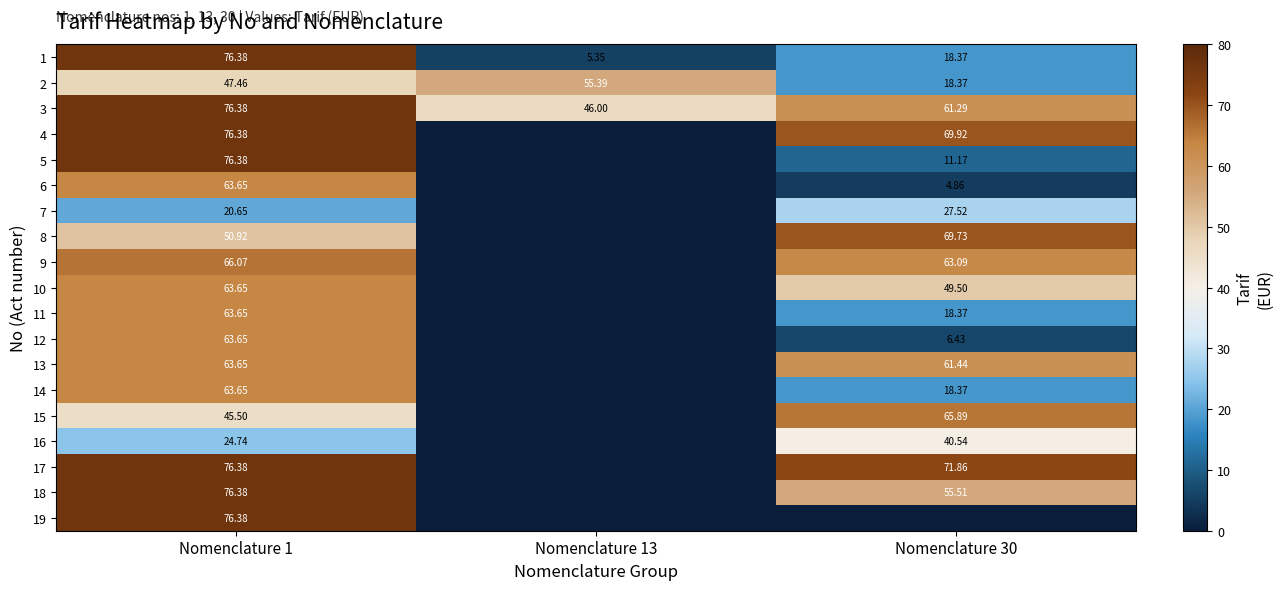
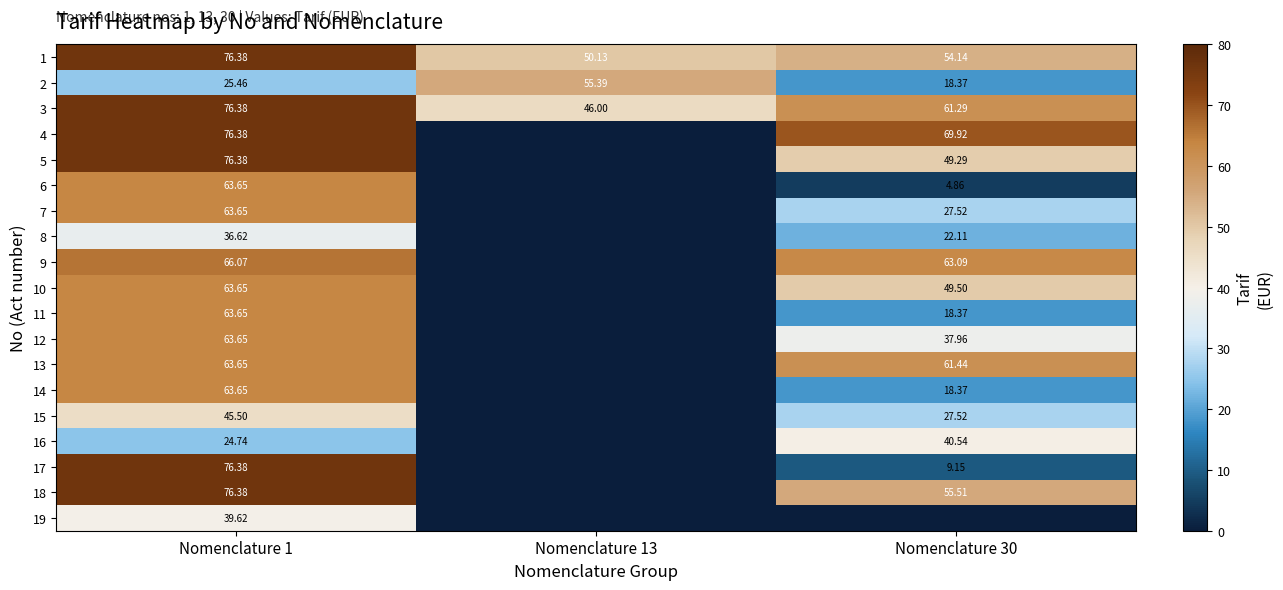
1, Nomenclature 13: 5.35 -> 50.13
1, Nomenclature 30: 18.37 -> 54.14
2, Nomenclature 1: 47.46 -> 25.46
5, Nomenclature 30: 11.17 -> 49.29
7, Nomenclature 1: 20.65 -> 63.65
8, Nomenclature 1: 50.92 -> 36.62
8, Nomenclature 30: 69.73 -> 22.11
12, Nomenclature 30: 6.43 -> 37.96
15, Nomenclature 30: 65.89 -> 27.52
17, Nomenclature 30: 71.86 -> 9.15
19, Nomenclature 1: 76.38 -> 39.62
